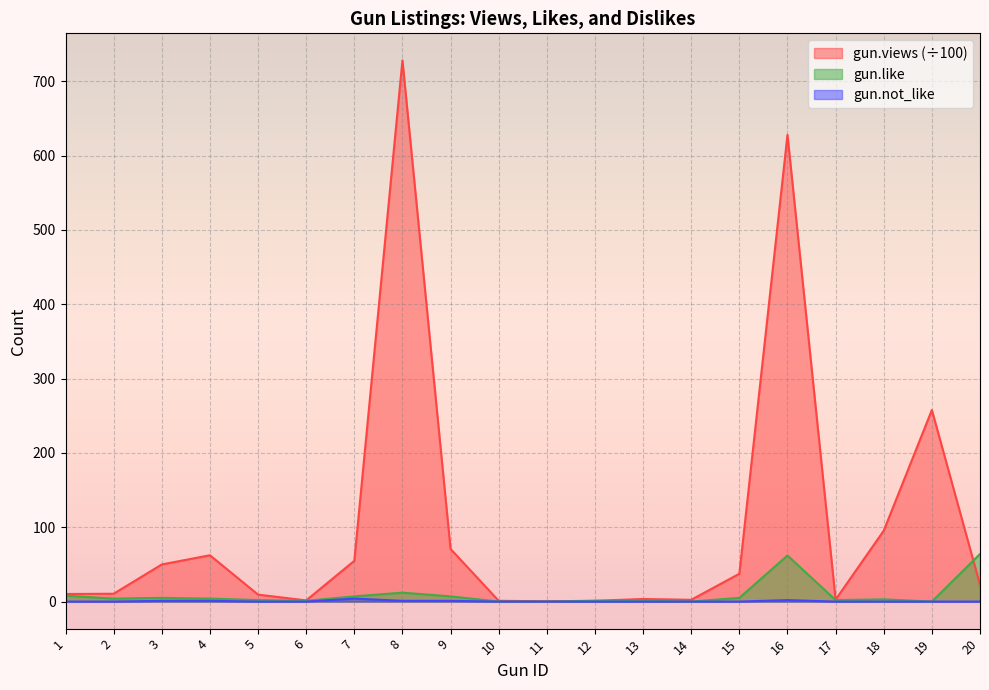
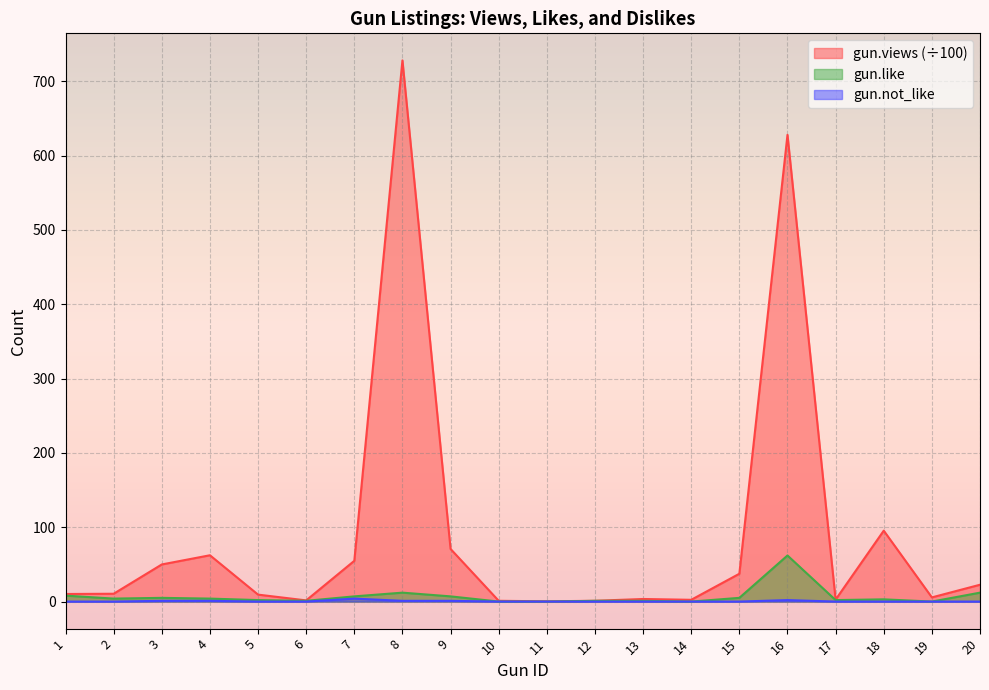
gun.views (÷100), 19: 260 -> 10
gun.like, 20: 60 -> 10
